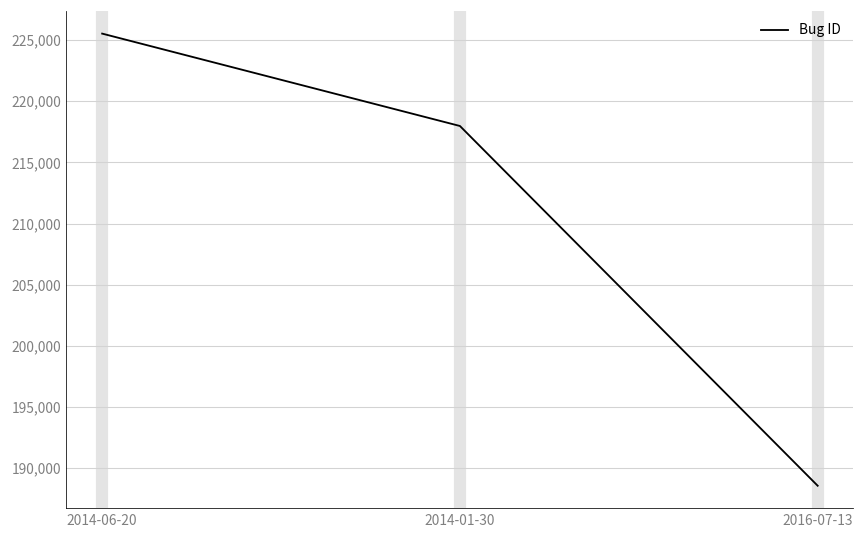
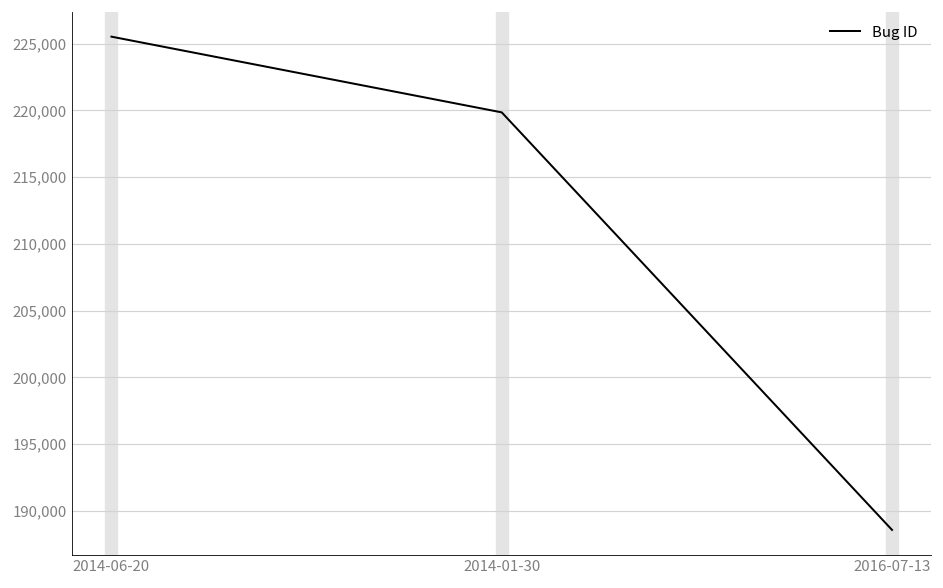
2014-01-30: 218,000 -> 219,900
